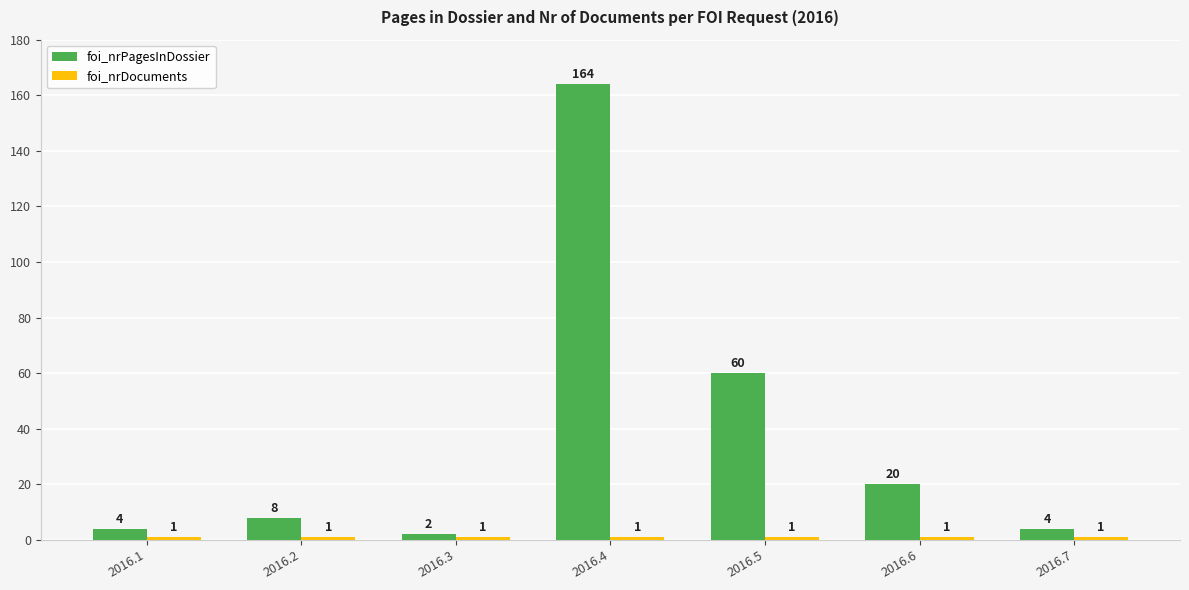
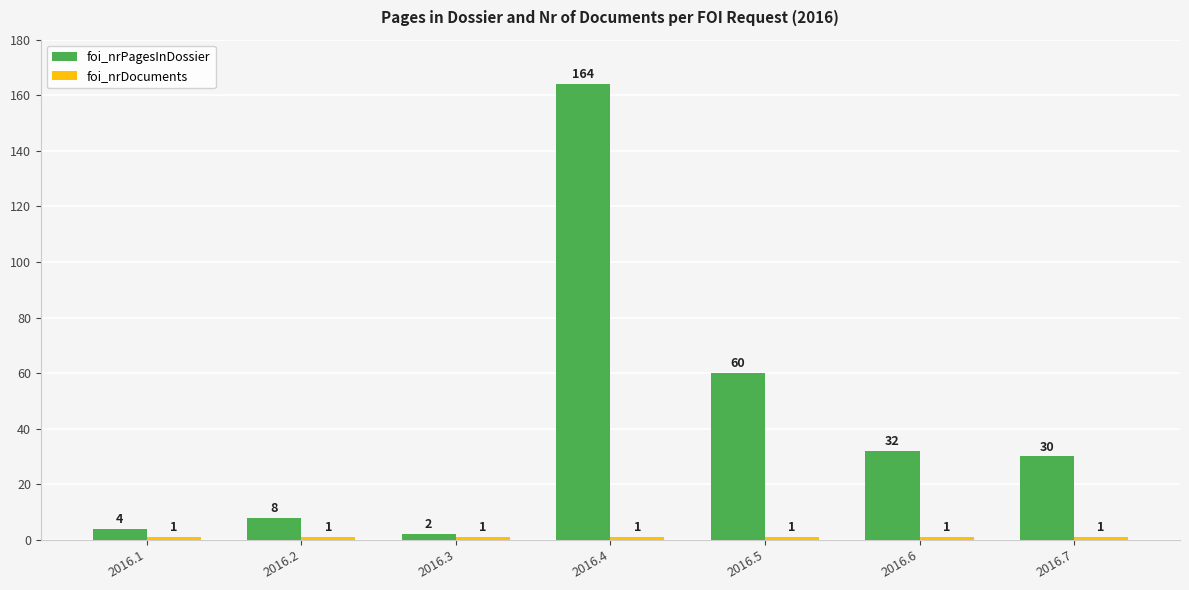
foi_nrPagesInDossier, 2016.6: 20 -> 32
foi_nrPagesInDossier, 2016.7: 4 -> 30
